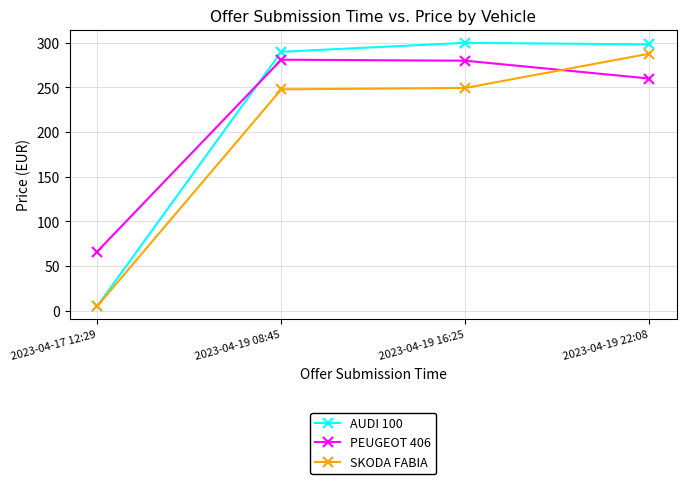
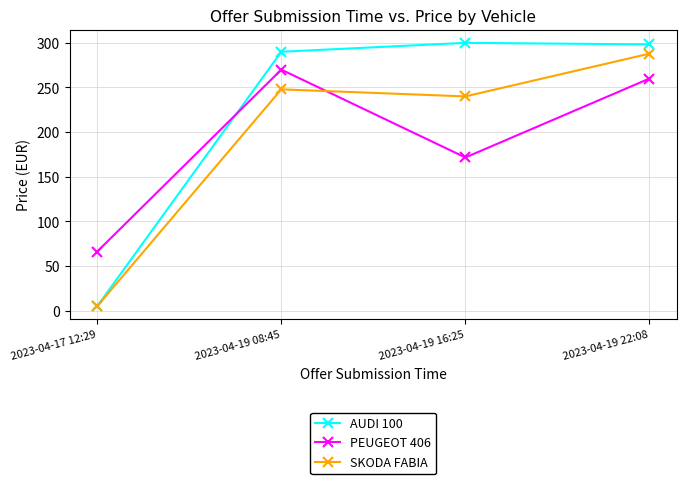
PEUGEOT 406, 2023-04-19 08:45: 280 -> 270
PEUGEOT 406, 2023-04-19 16:25: 280 -> 170
SKODA FABIA, 2023-04-19 16:25: 250 -> 240
